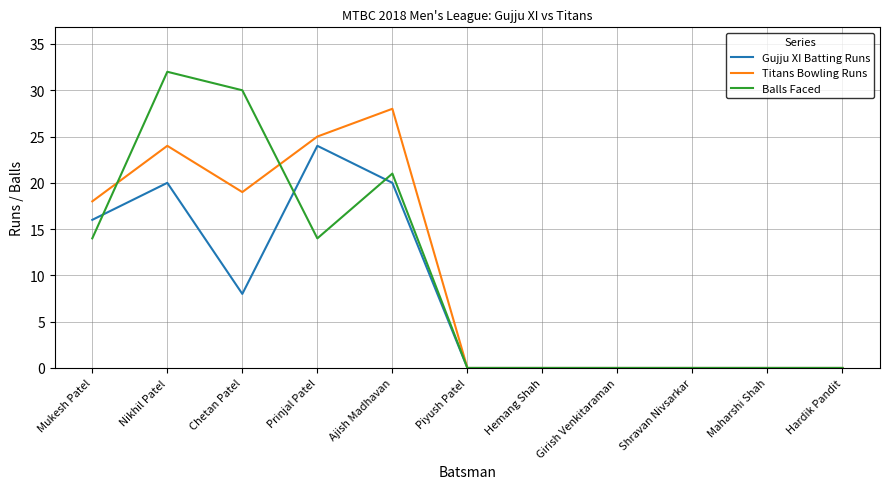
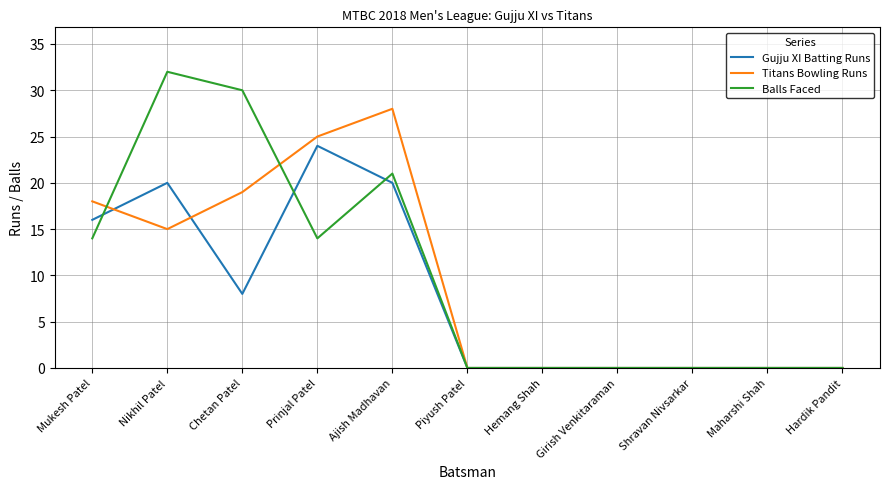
Titans Bowling Runs, Nikhil Patel: 24 -> 15
